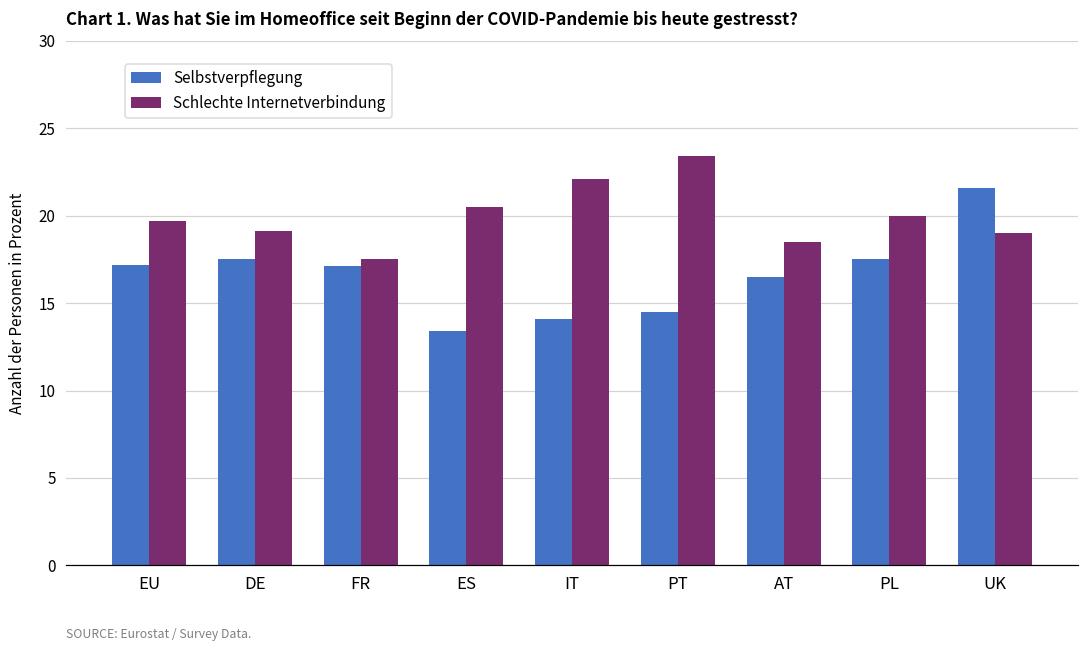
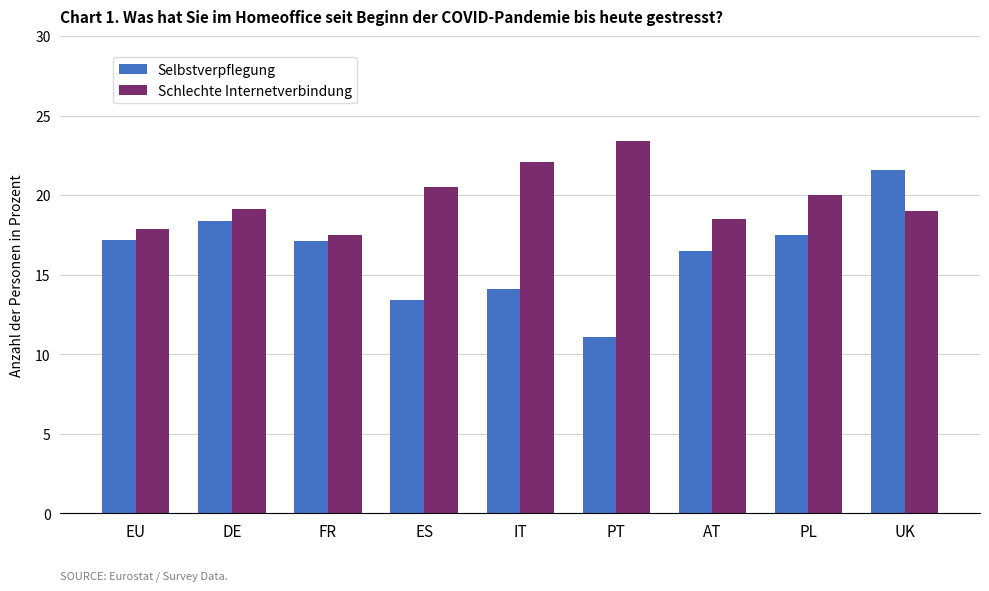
Schlechte Internetverbindung, EU: 19.7 -> 17.9
Selbstverpflegung, DE: 17.5 -> 18.4
Selbstverpflegung, PT: 14.5 -> 11.1
